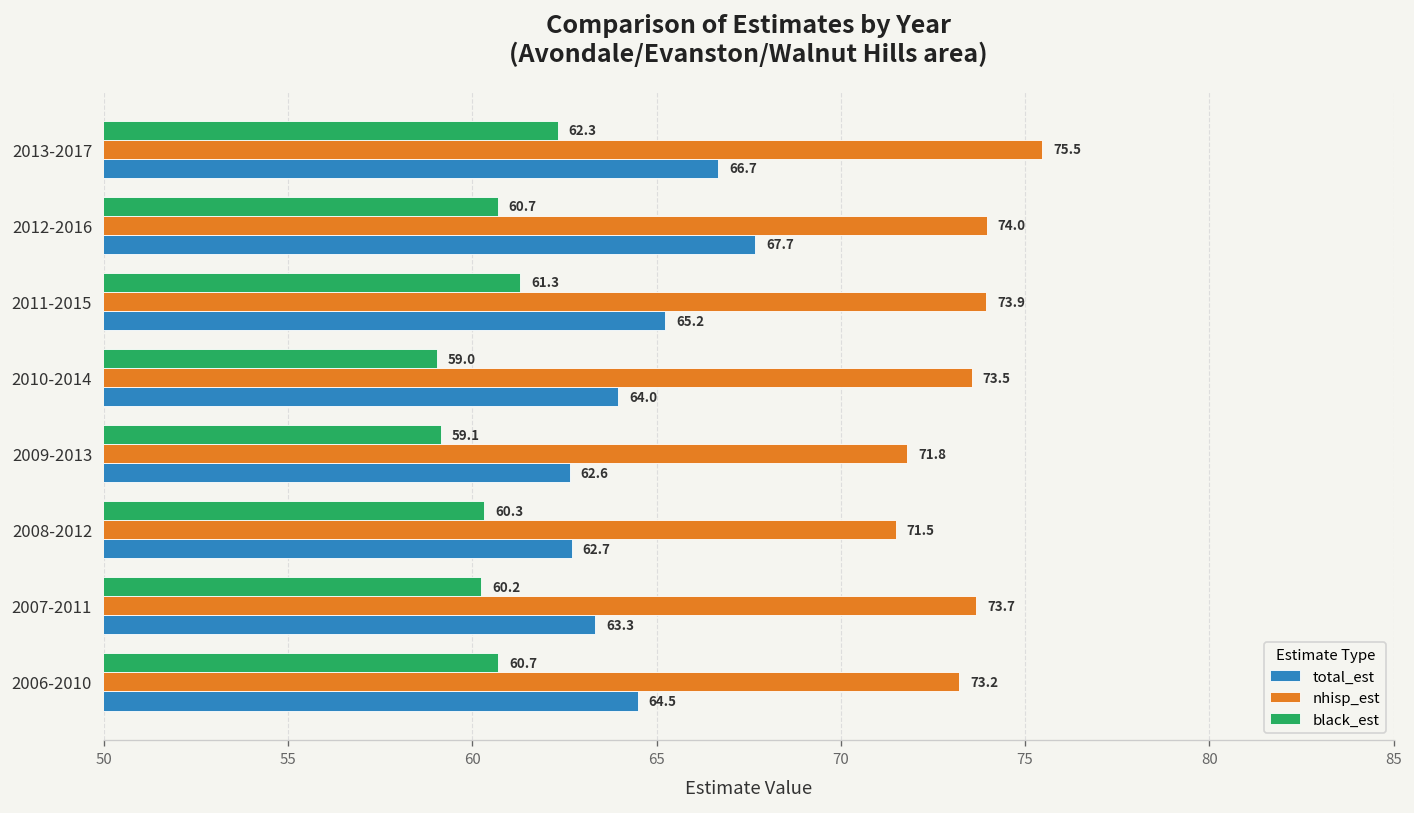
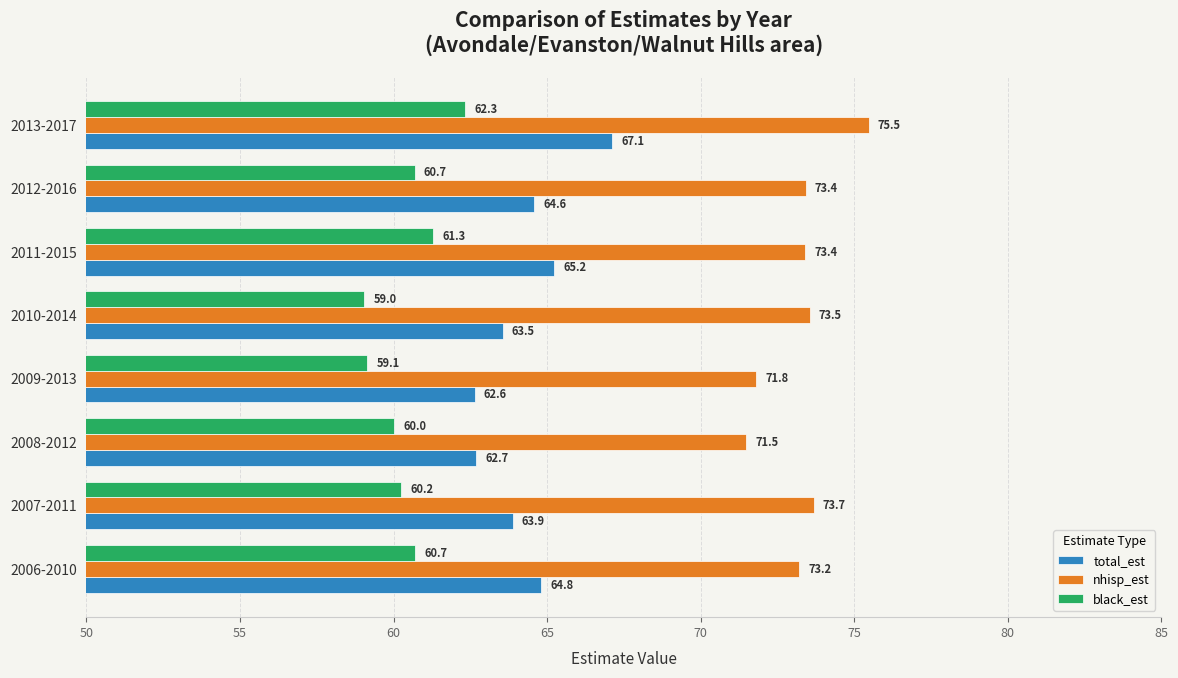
total_est, 2013-2017: 66.7 -> 67.1
nhisp_est, 2012-2016: 74.0 -> 73.4
total_est, 2012-2016: 67.7 -> 64.6
nhisp_est, 2011-2015: 73.9 -> 73.4
total_est, 2010-2014: 64.0 -> 63.5
black_est, 2008-2012: 60.3 -> 60.0
total_est, 2007-2011: 63.3 -> 63.9
total_est, 2006-2010: 64.5 -> 64.8
